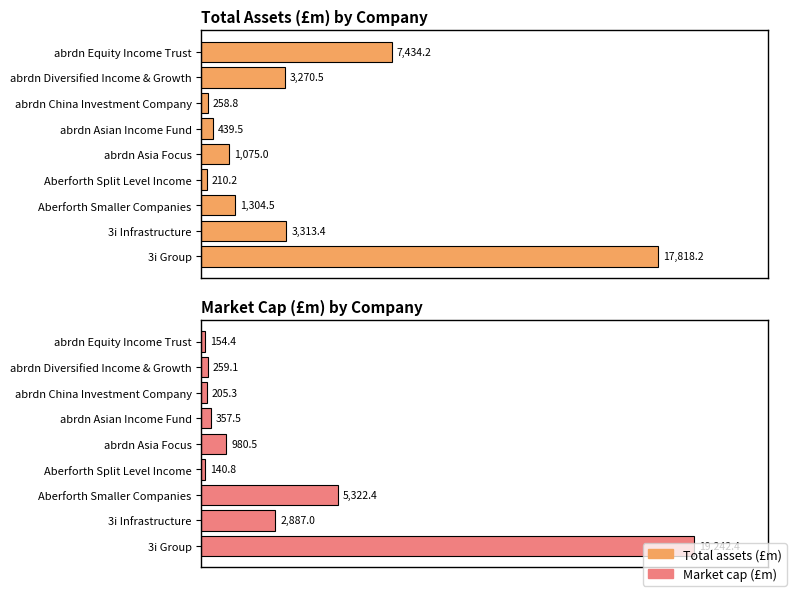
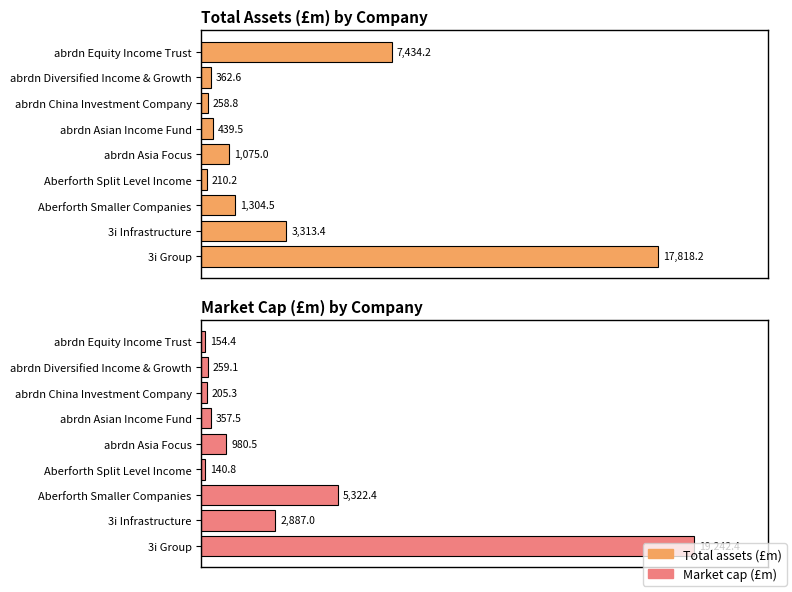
Total Assets (£m) by Company, abrdn Diversified Income & Growth: 3,270.5 -> 362.6
